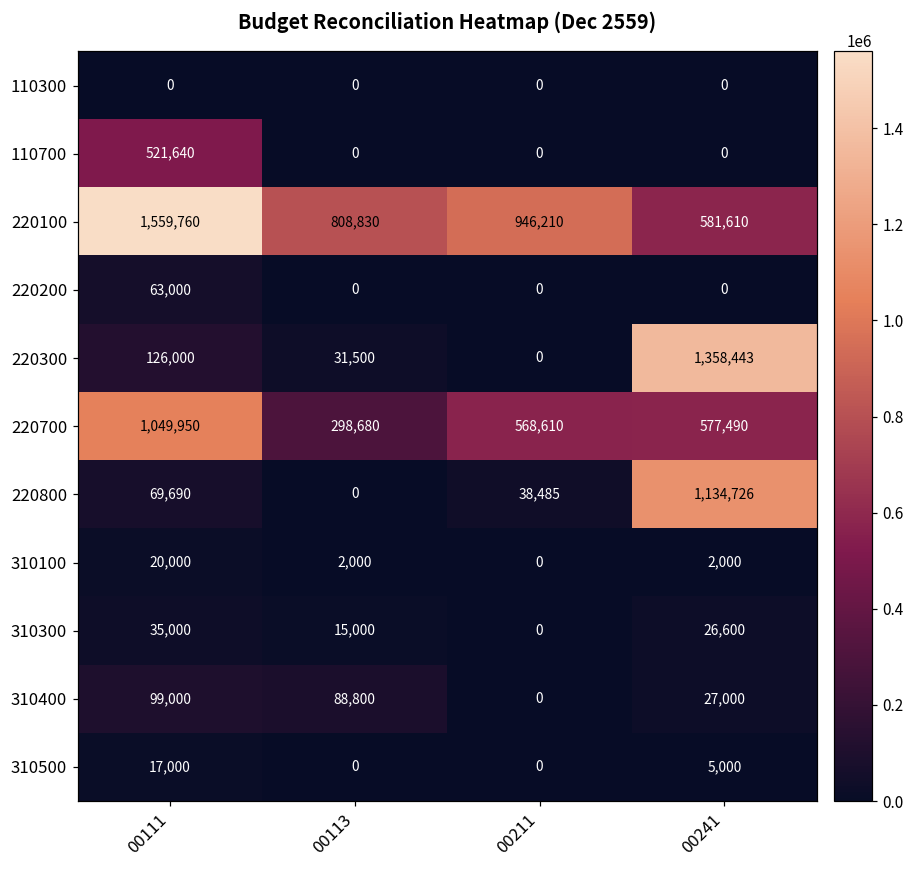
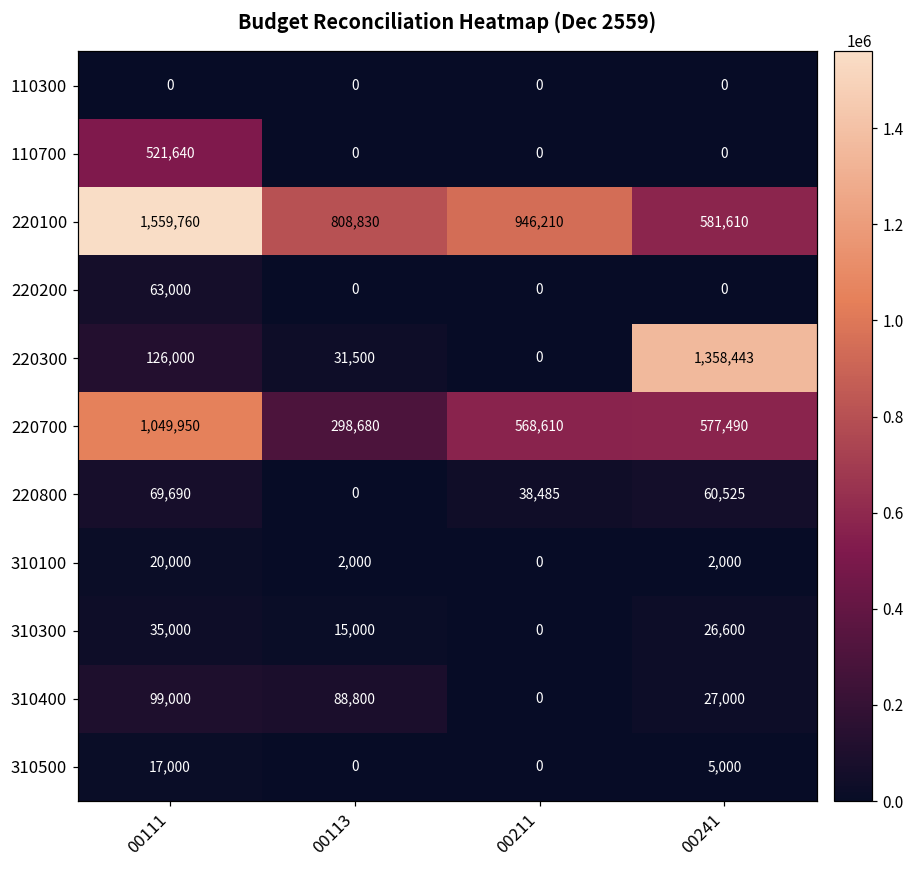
220800, 00241: 1,134,726 -> 60,525
